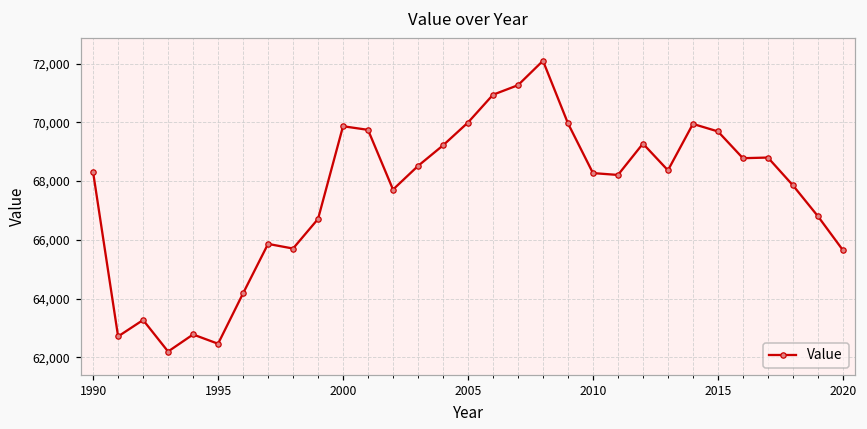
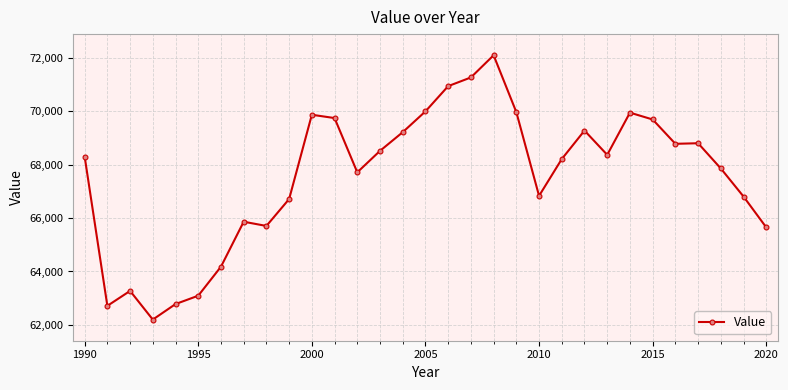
1995: 62,500 -> 63,100
2010: 68,300 -> 66,800
